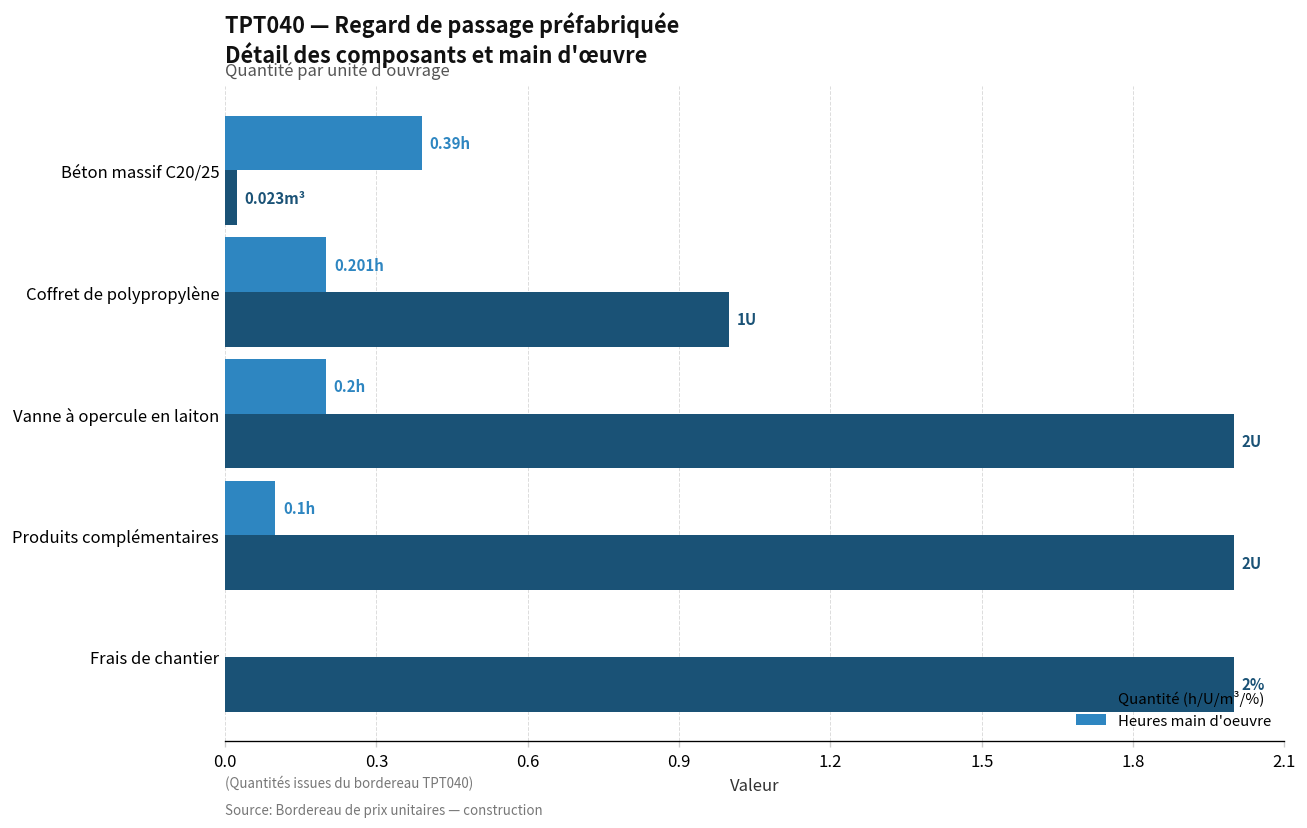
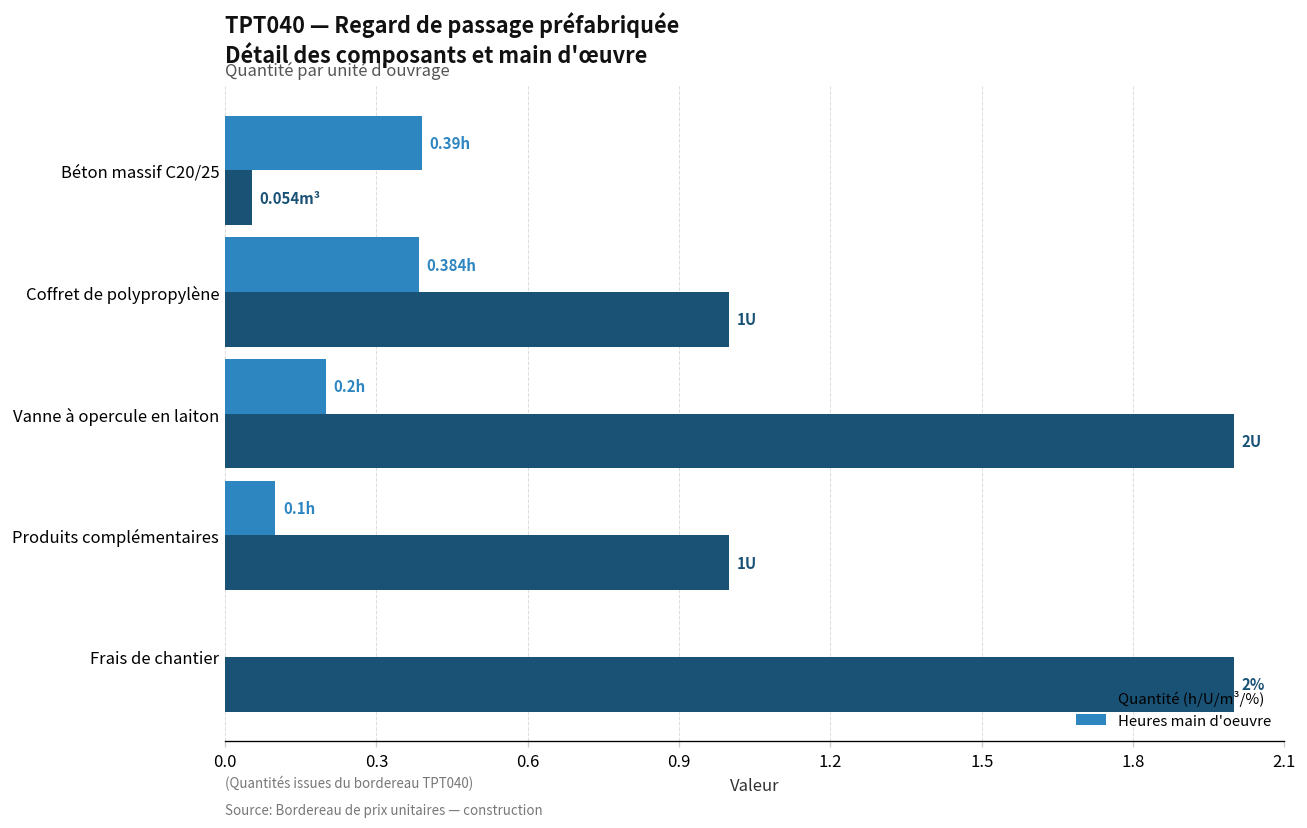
Quantité (h/U/m³/%), Béton massif C20/25: 0.023m³ -> 0.054m³
Heures main d'oeuvre, Coffret de polypropylène: 0.201h -> 0.384h
Quantité (h/U/m³/%), Produits complémentaires: 2U -> 1U
